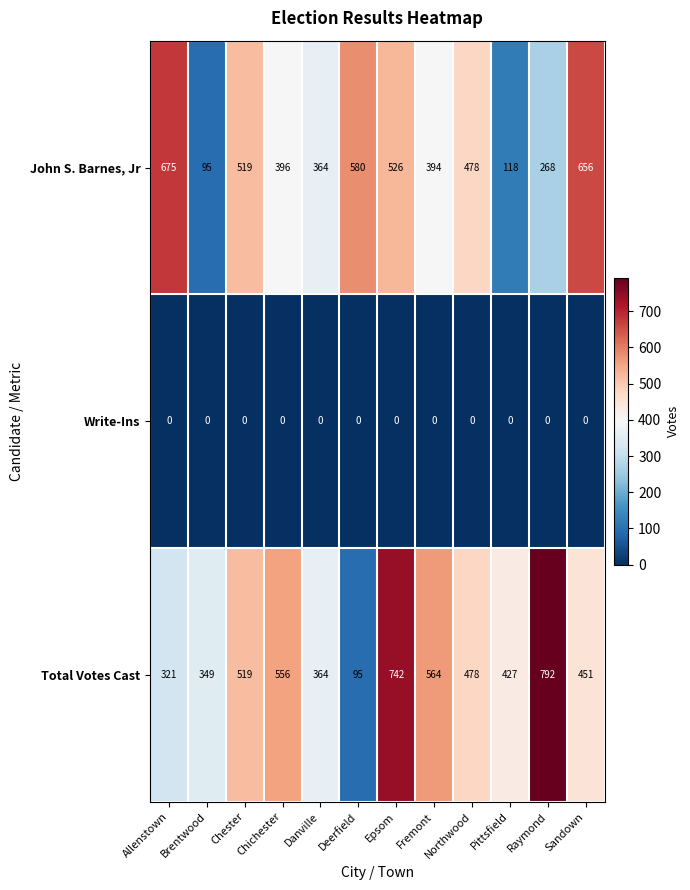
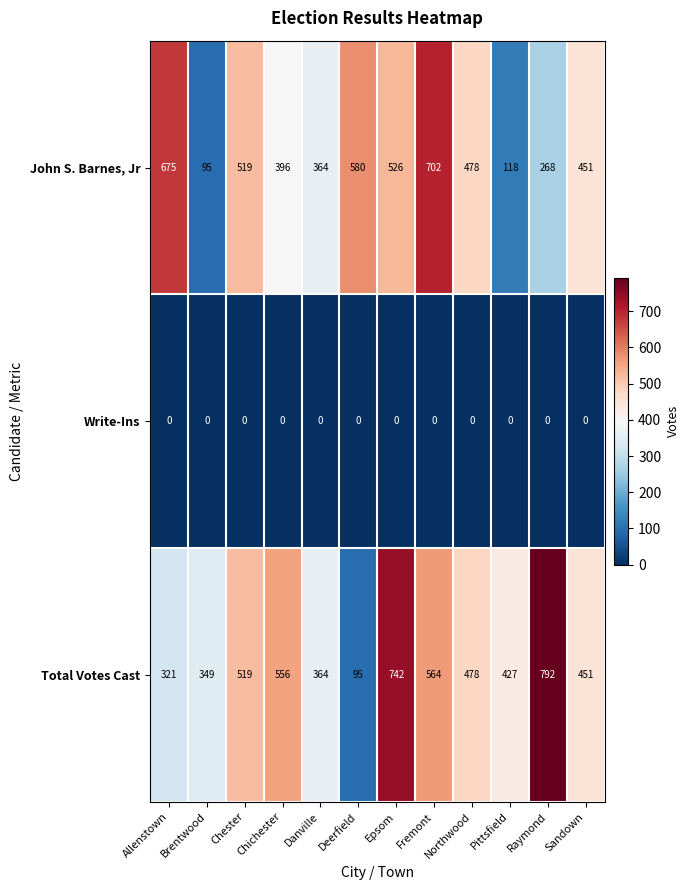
John S. Barnes, Jr, Fremont: 394 -> 702
John S. Barnes, Jr, Sandown: 656 -> 451
